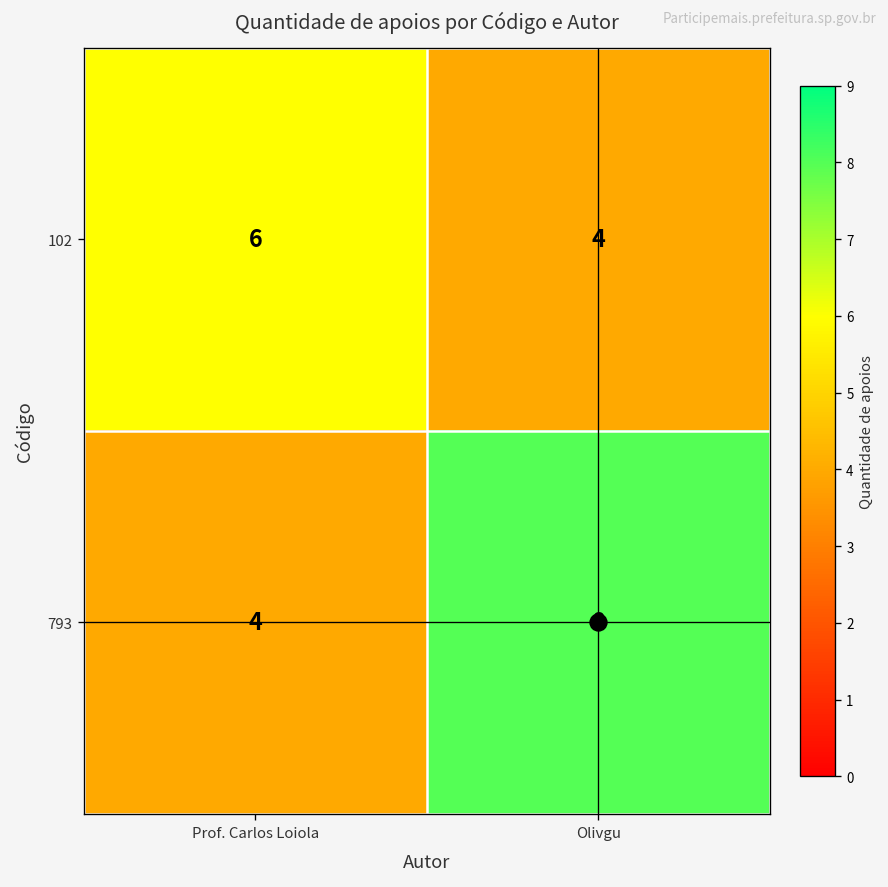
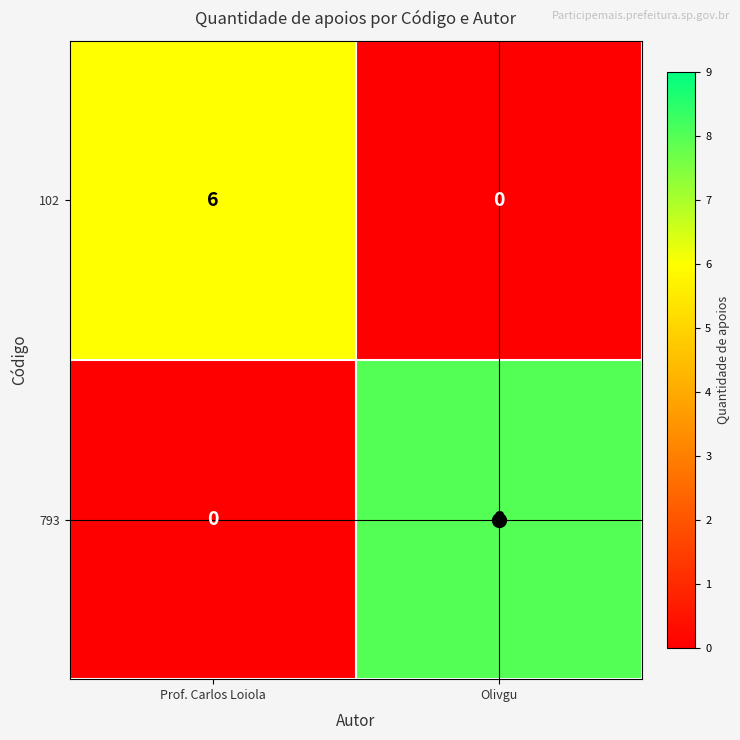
102, Olivgu: 4 -> 0
793, Prof. Carlos Loiola: 4 -> 0
